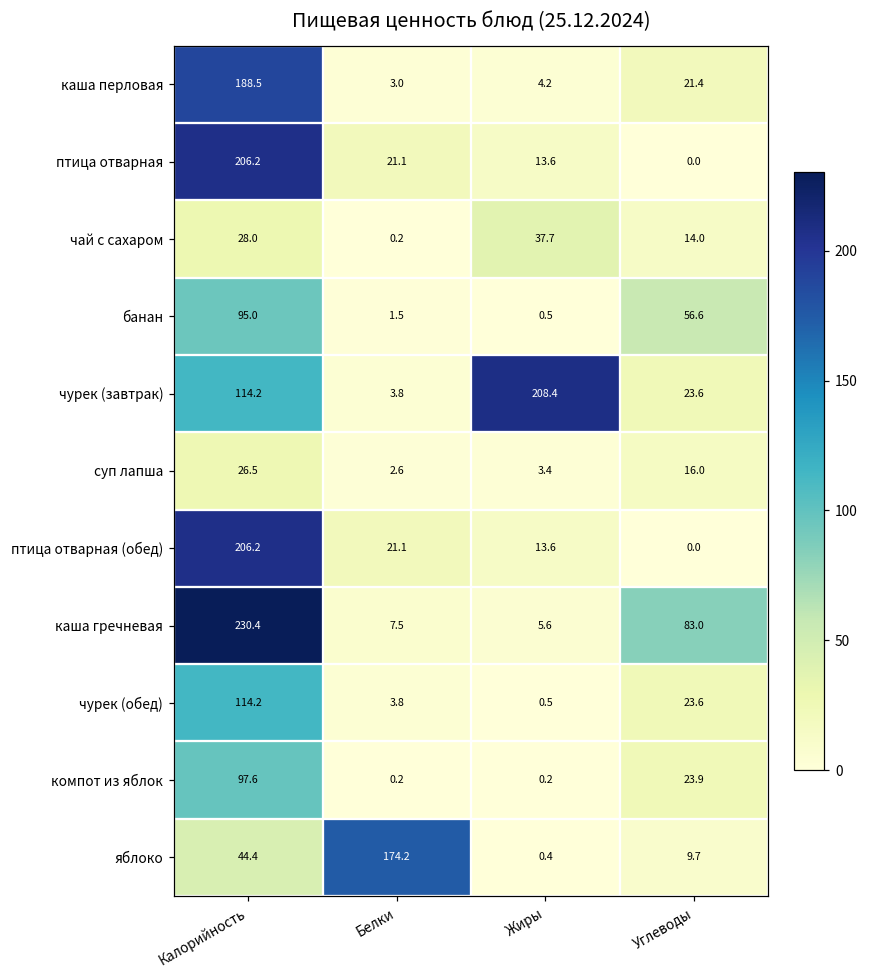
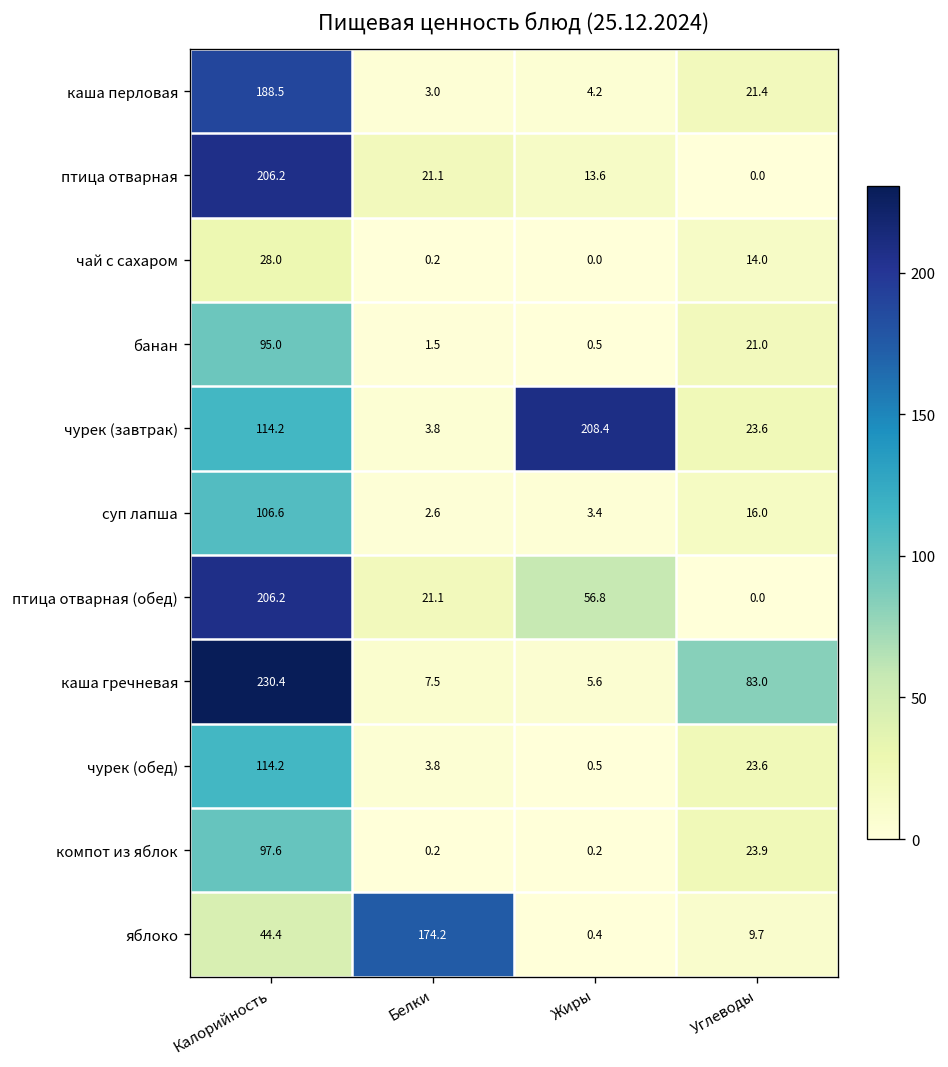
чай с сахаром, Жиры: 37.7 -> 0.0
банан, Углеводы: 56.6 -> 21.0
суп лапша, Калорийность: 26.5 -> 106.6
птица отварная (обед), Жиры: 13.6 -> 56.8
